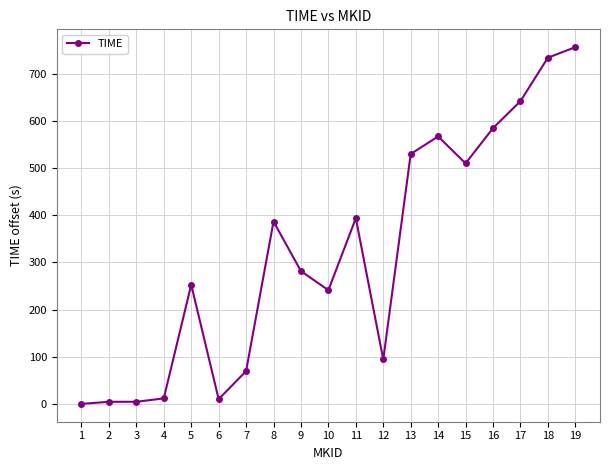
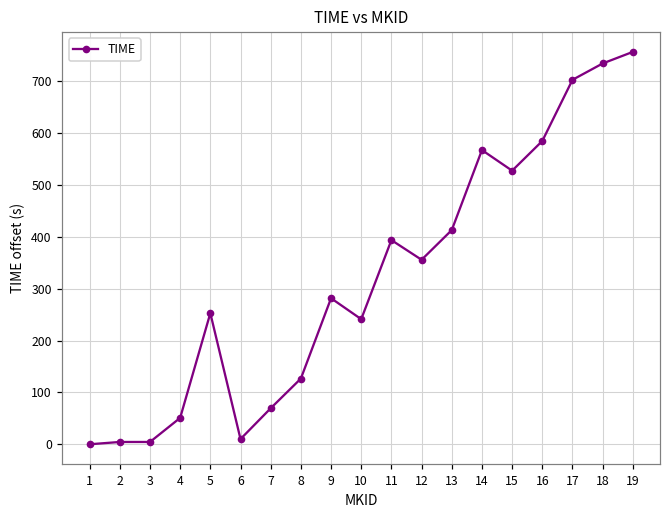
4: 10 -> 50
8: 390 -> 130
12: 90 -> 360
13: 530 -> 410
15: 510 -> 530
17: 640 -> 700
